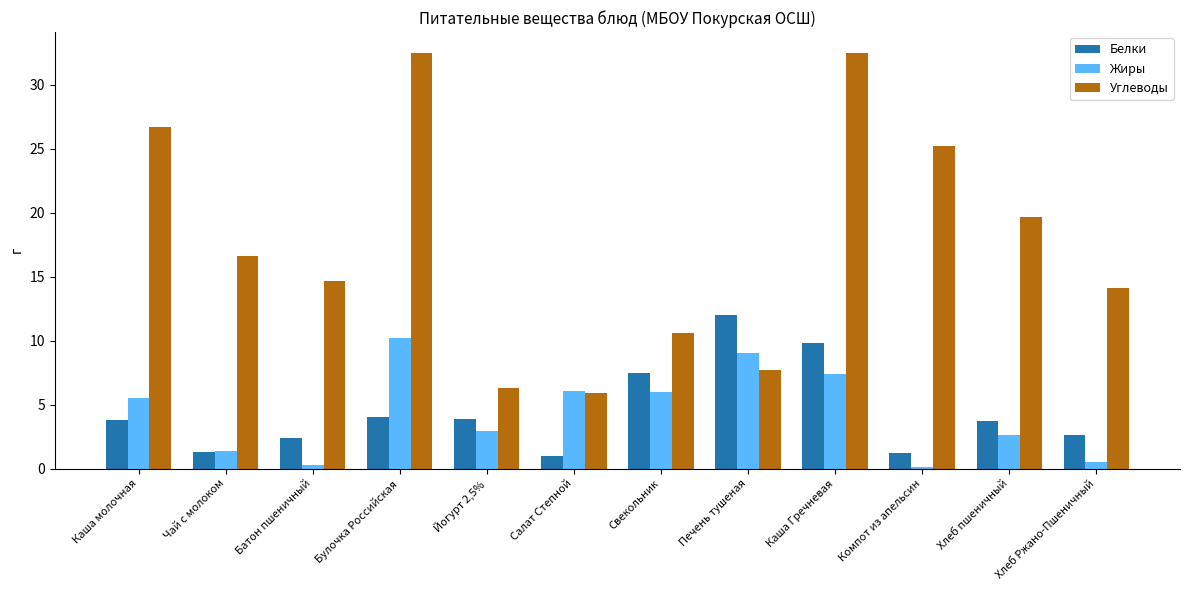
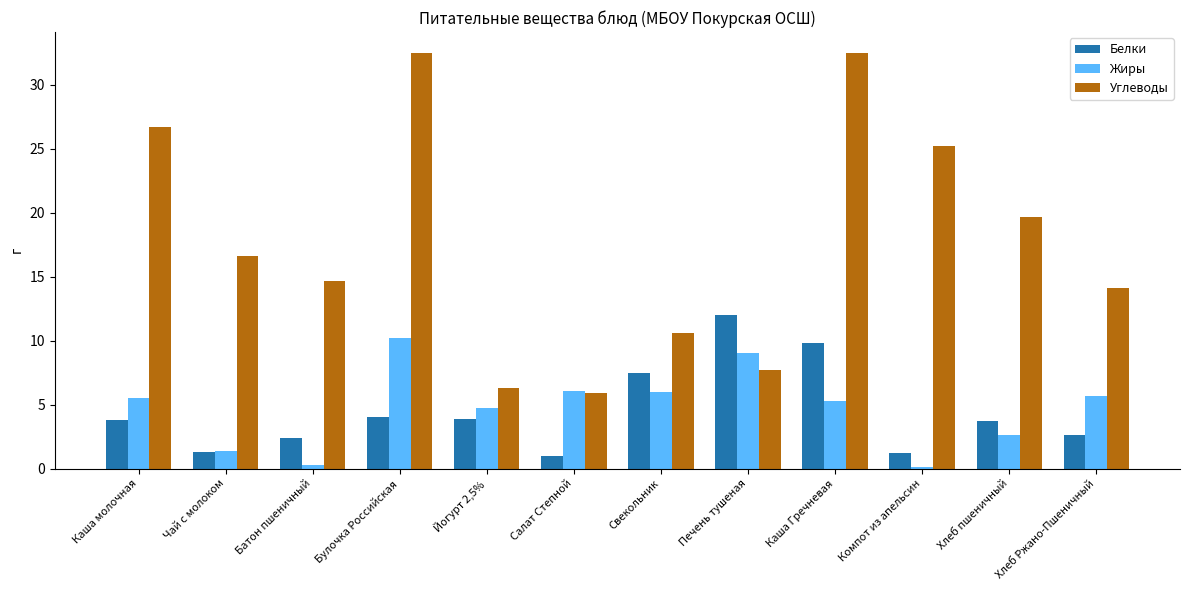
Жиры, Йогурт 2,5%: 2.9 -> 4.7
Жиры, Каша Гречневая: 7.4 -> 5.3
Жиры, Хлеб Ржано-Пшеничный: 0.5 -> 5.7
